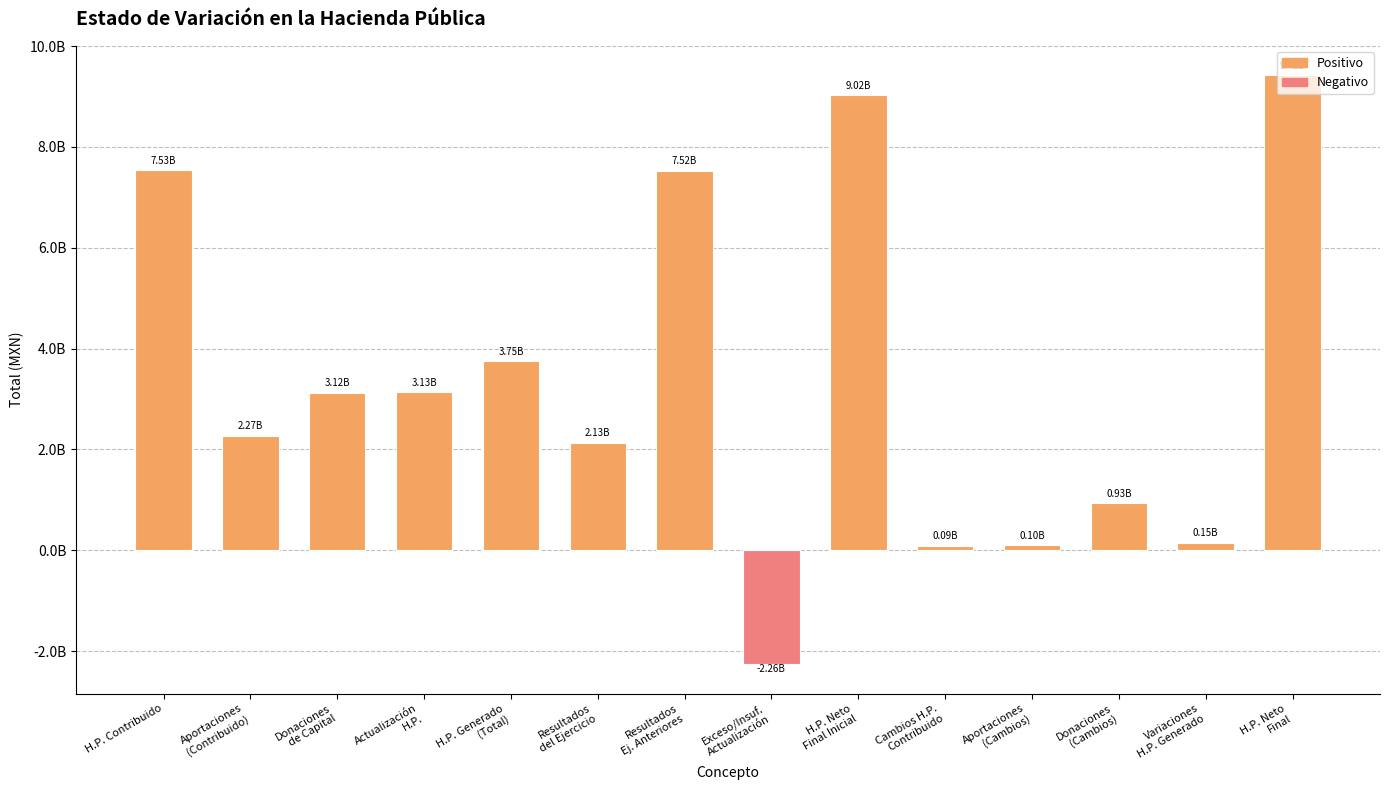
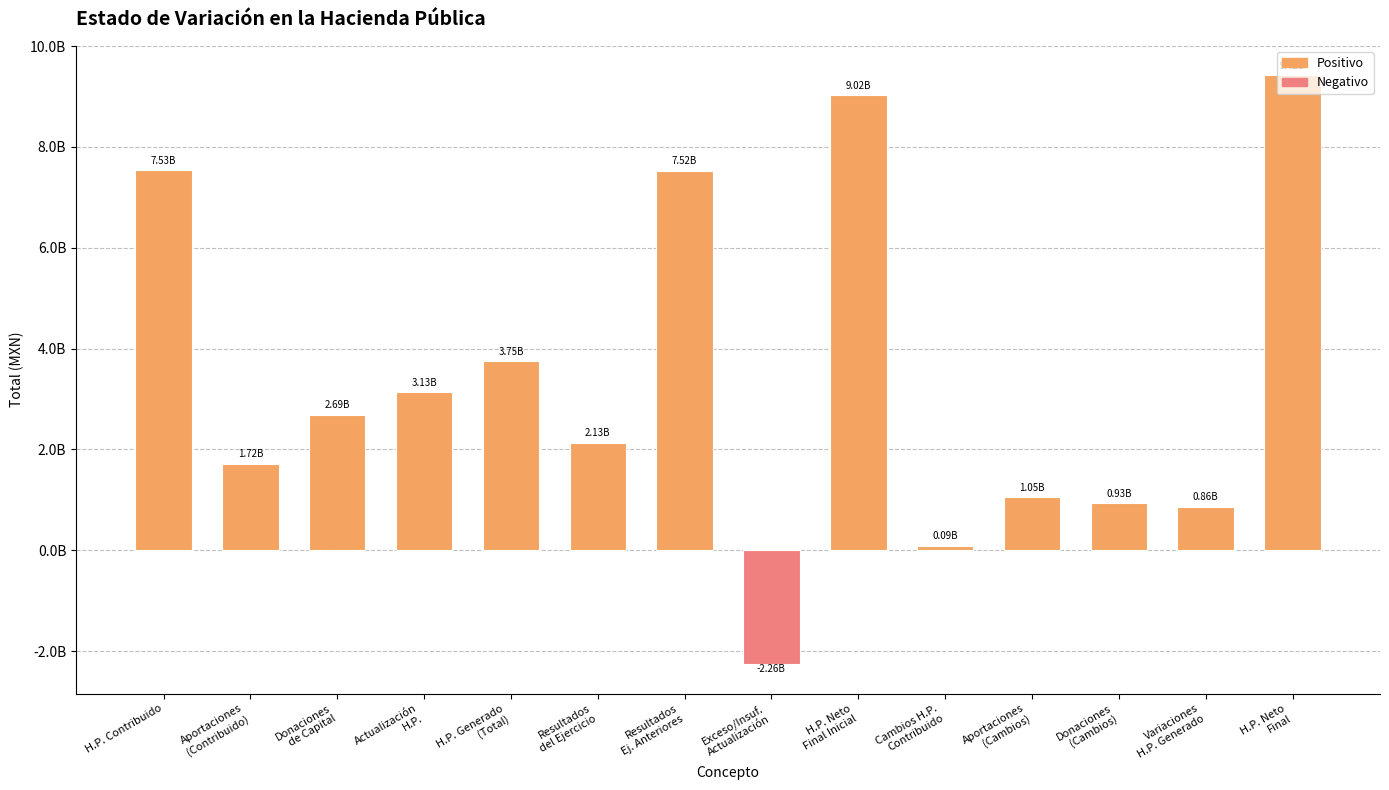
Aportaciones (Contribuido): 2.27B -> 1.72B
Donaciones de Capital: 3.12B -> 2.69B
Aportaciones (Cambios): 0.10B -> 1.05B
Variaciones H.P. Generado: 0.15B -> 0.86B
